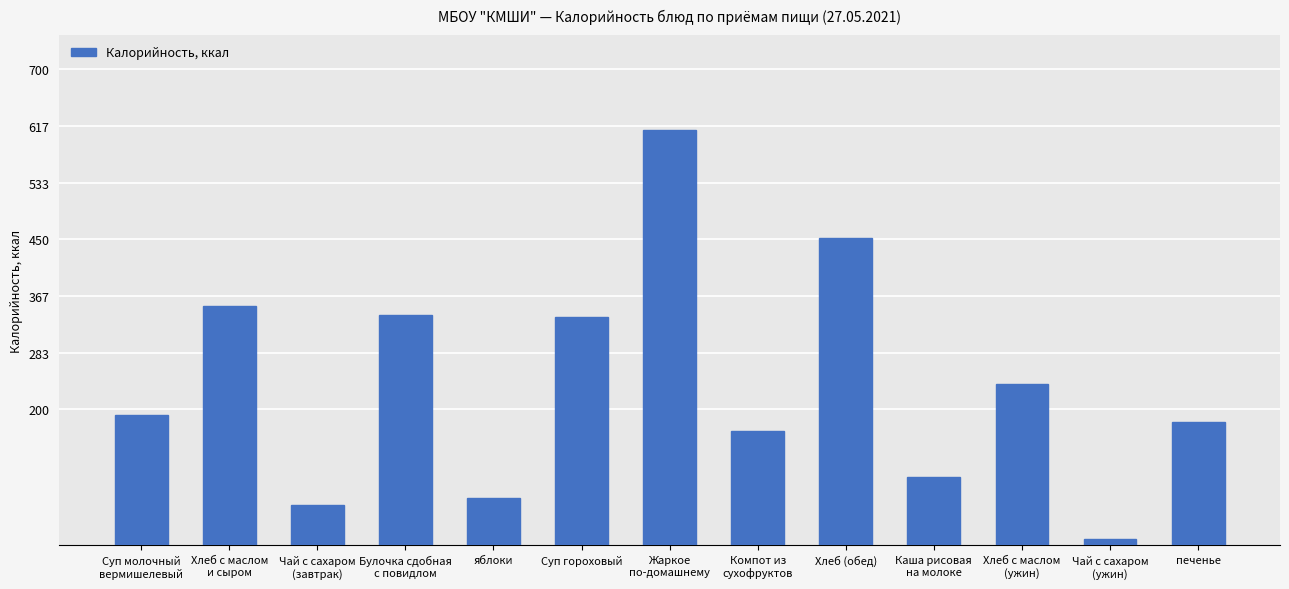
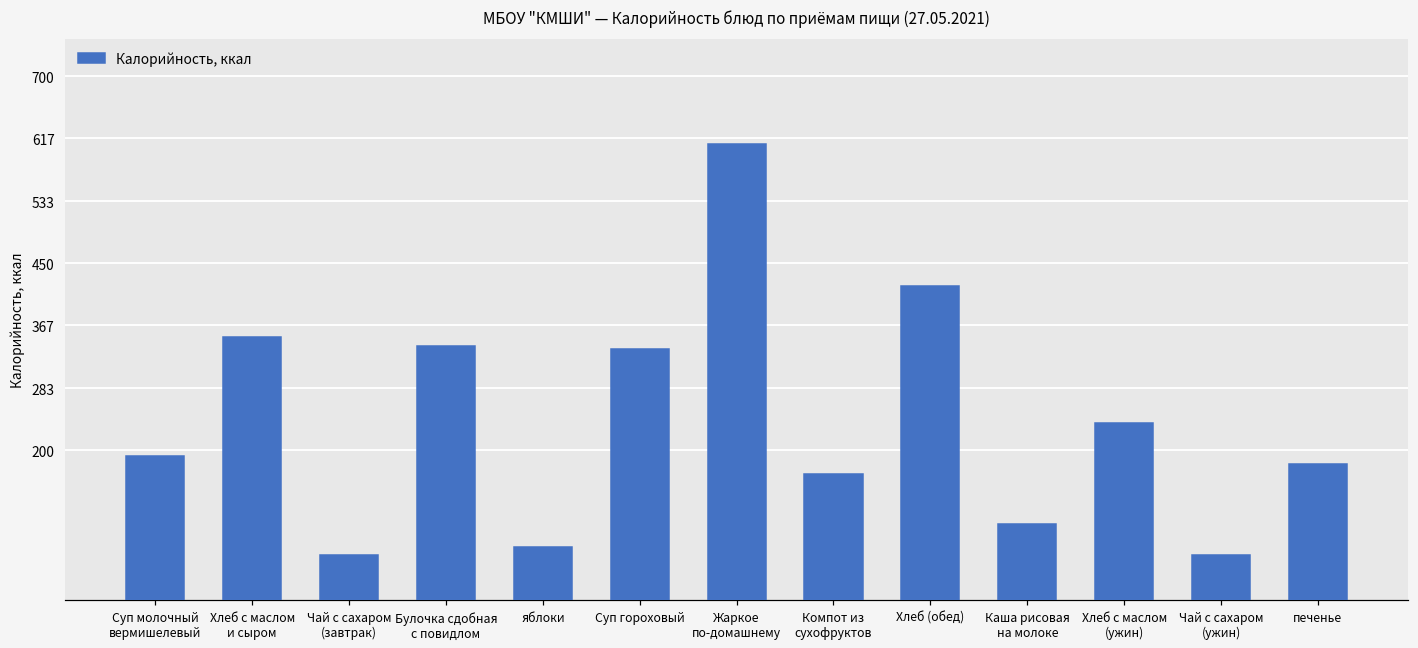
Хлеб (обед): 450 -> 420
Чай с сахаром (ужин): 10 -> 60
